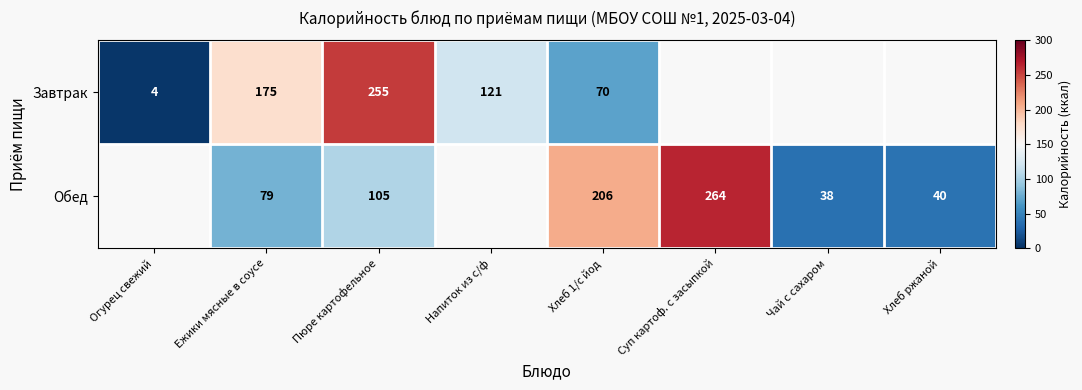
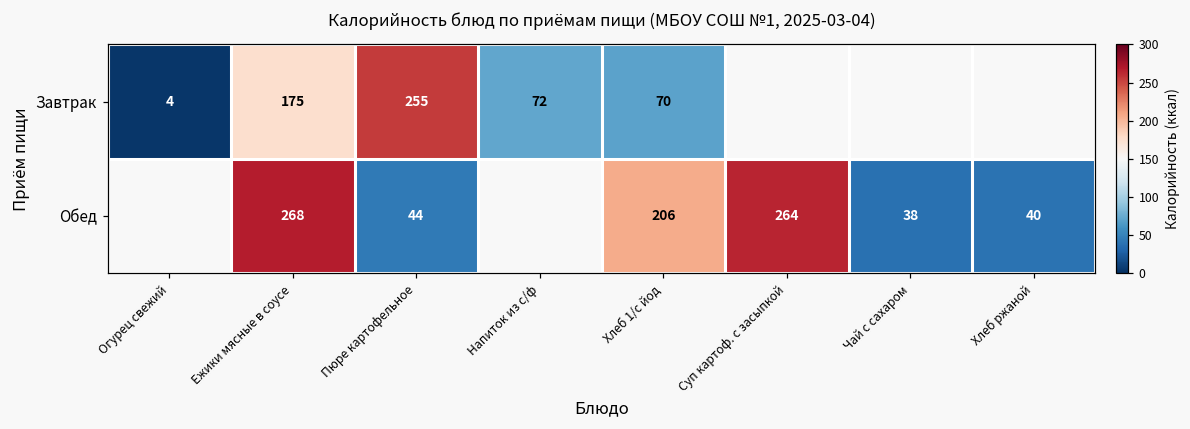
Завтрак, Напиток из с/ф: 121 -> 72
Обед, Ежики мясные в соусе: 79 -> 268
Обед, Пюре картофельное: 105 -> 44
